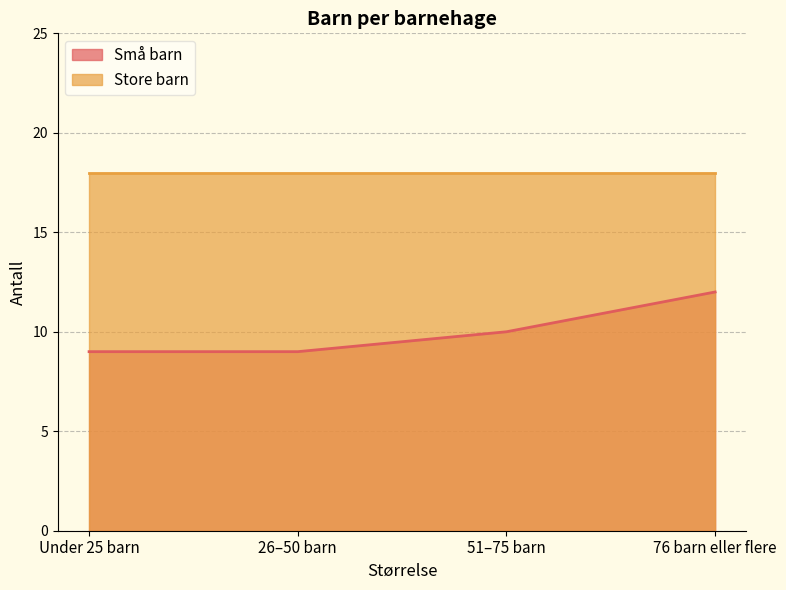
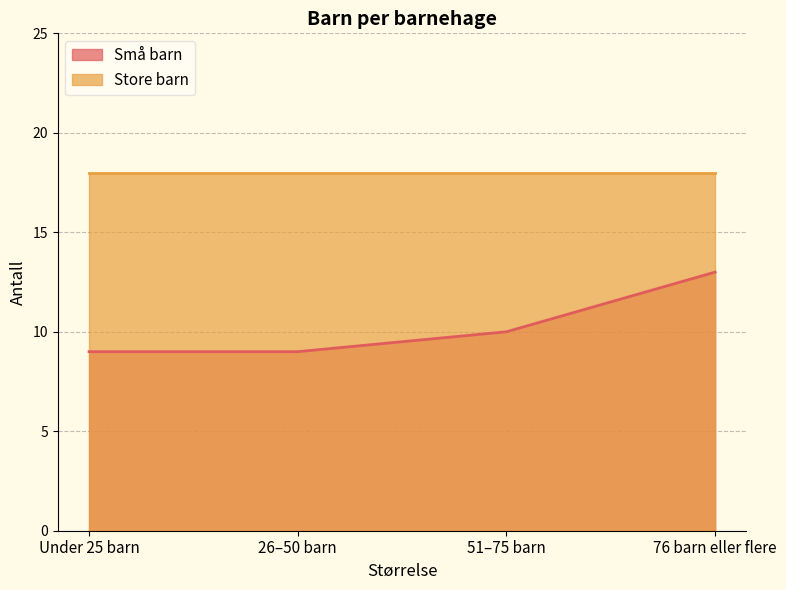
Små barn, 76 barn eller flere: 12 -> 13
